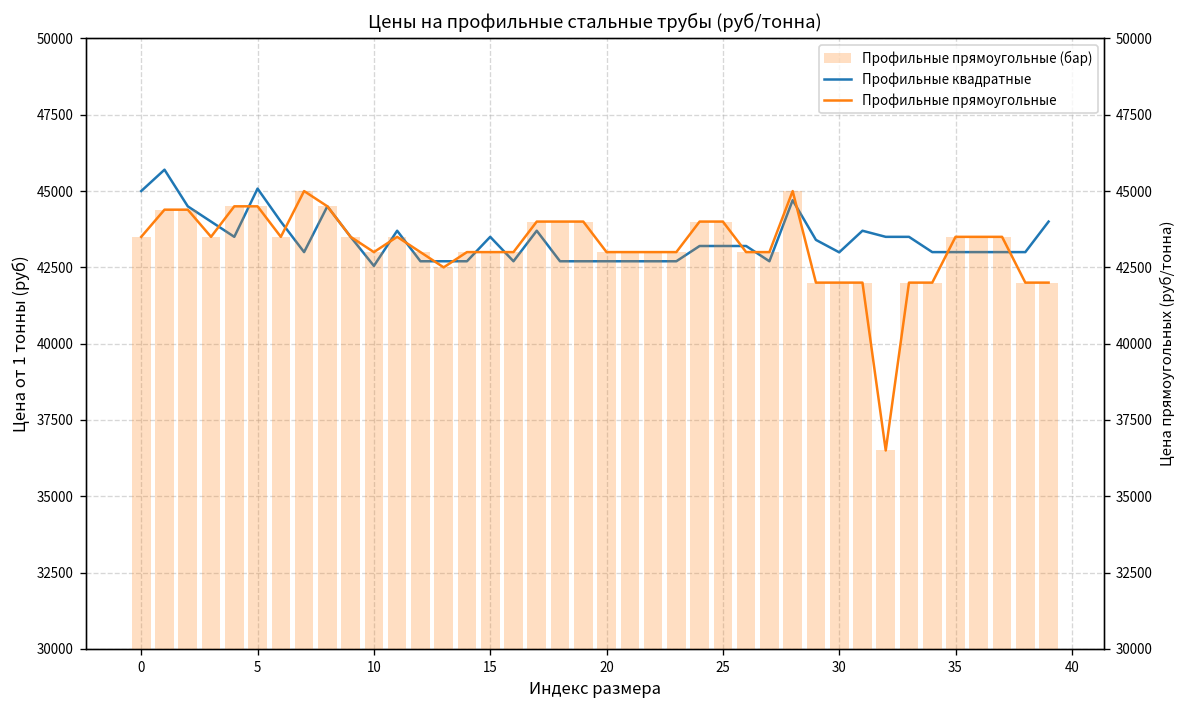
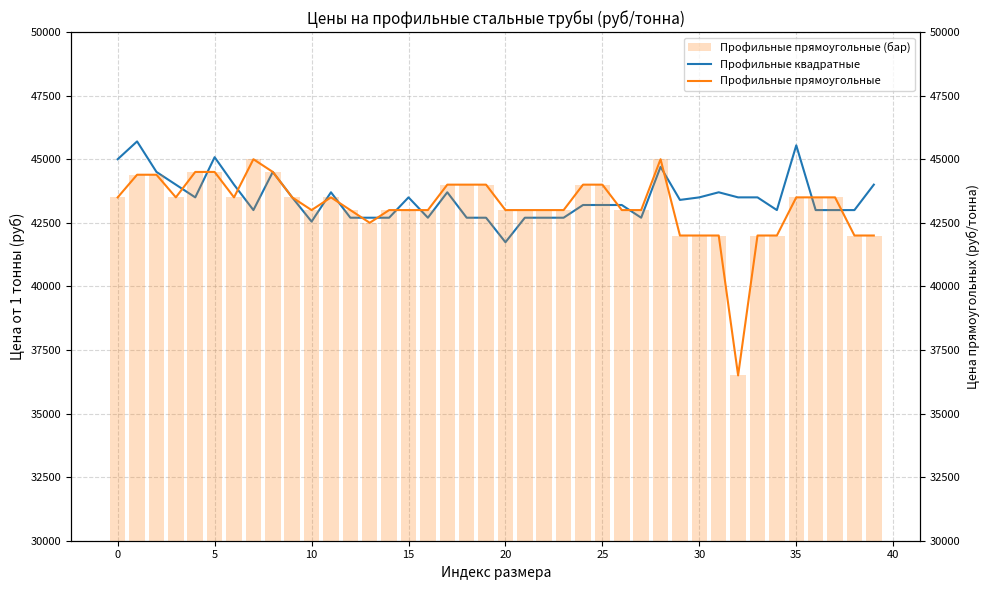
Профильные квадратные, 20: 42700 -> 41700
Профильные квадратные, 30: 43000 -> 43500
Профильные квадратные, 35: 43000 -> 45500
